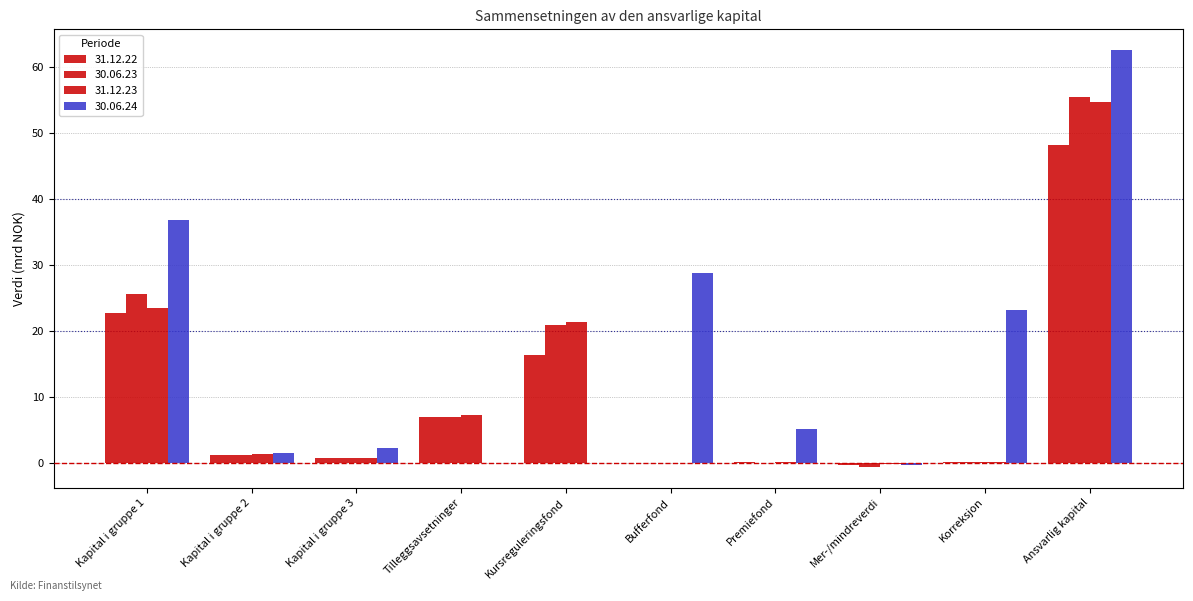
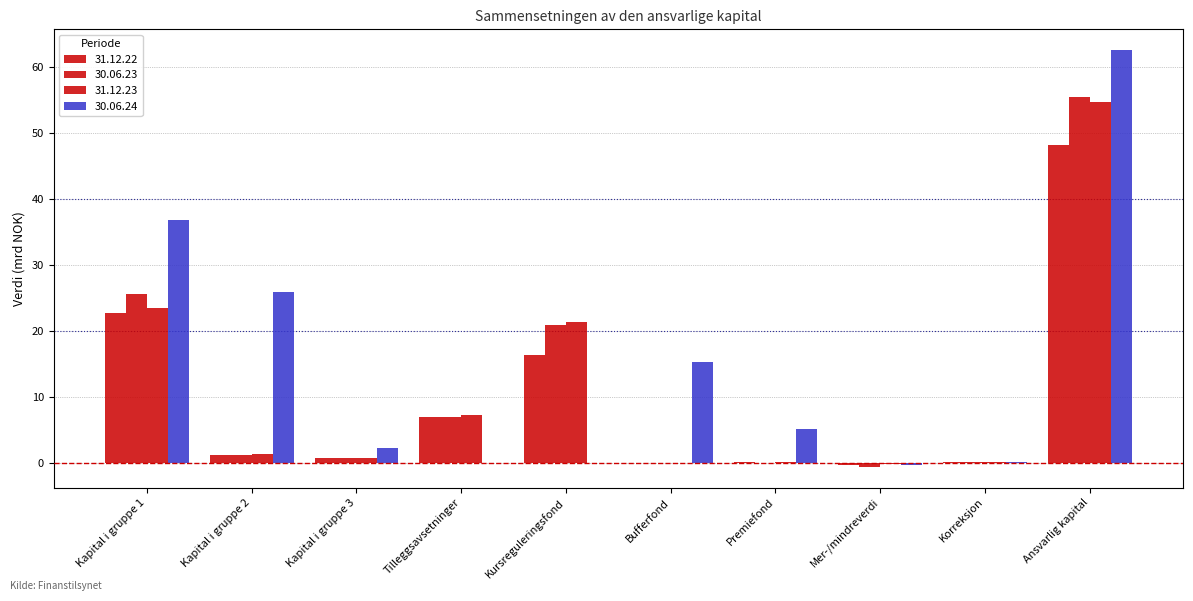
30.06.24, Kapital i gruppe 2: 2 -> 26
30.06.24, Bufferfond: 29 -> 15
30.06.24, Korreksjon: 23 -> 0
